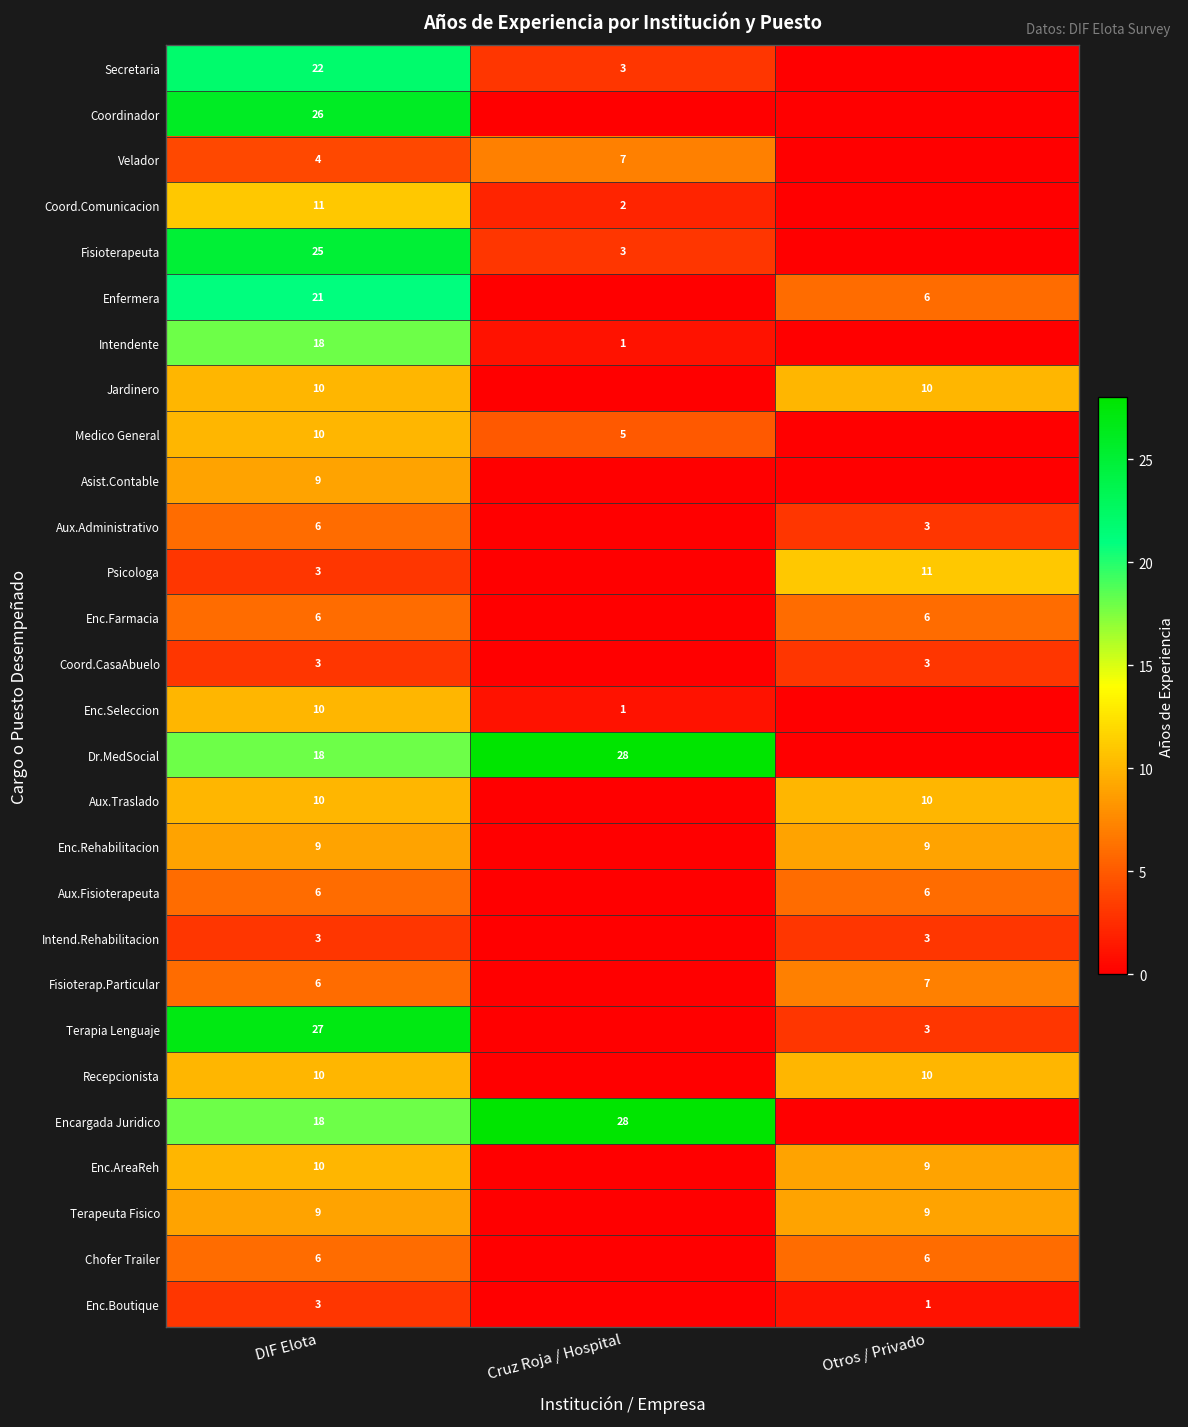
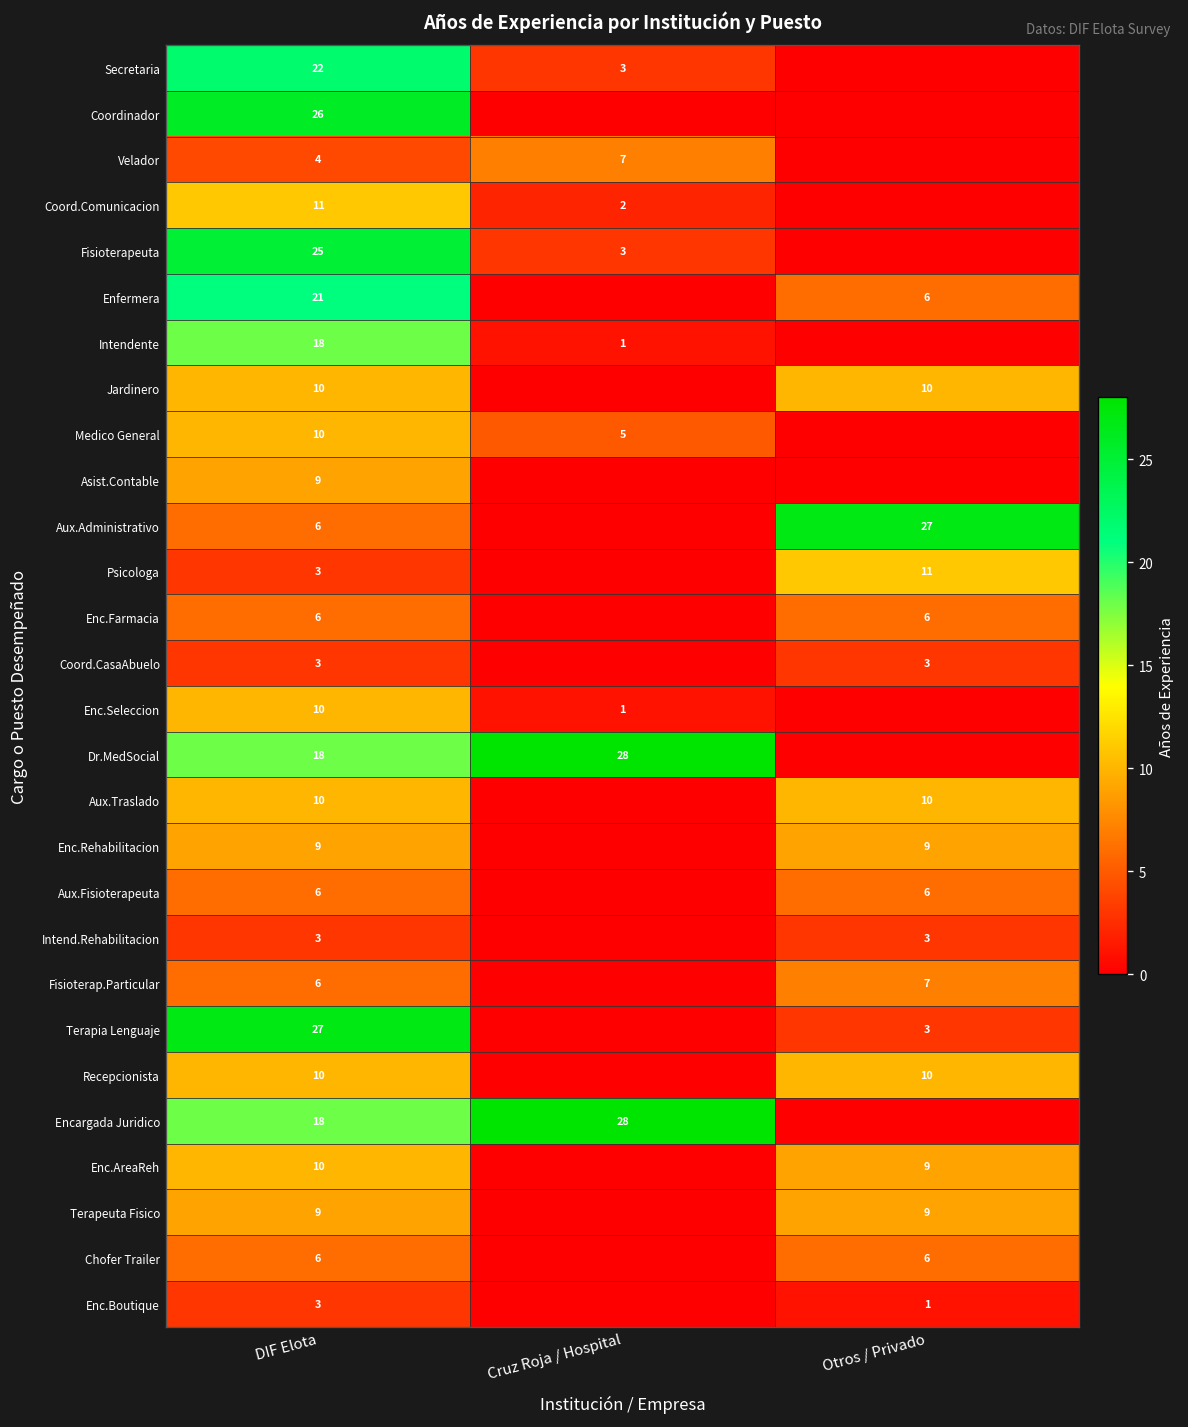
Aux.Administrativo, Otros / Privado: 3 -> 27
